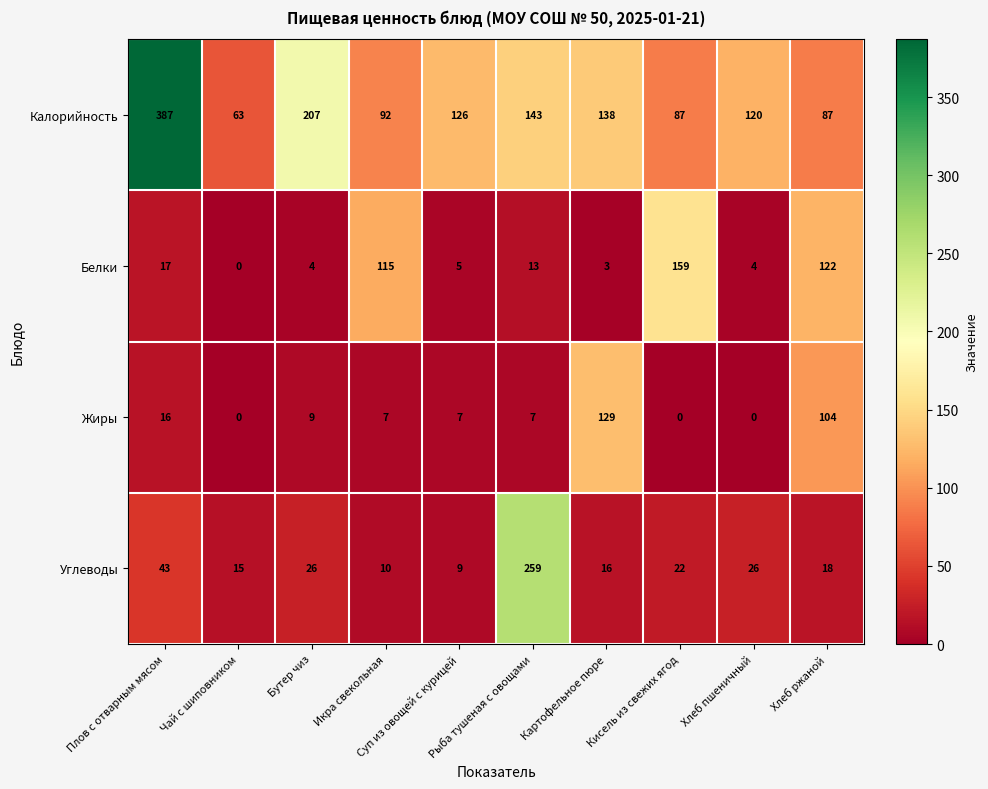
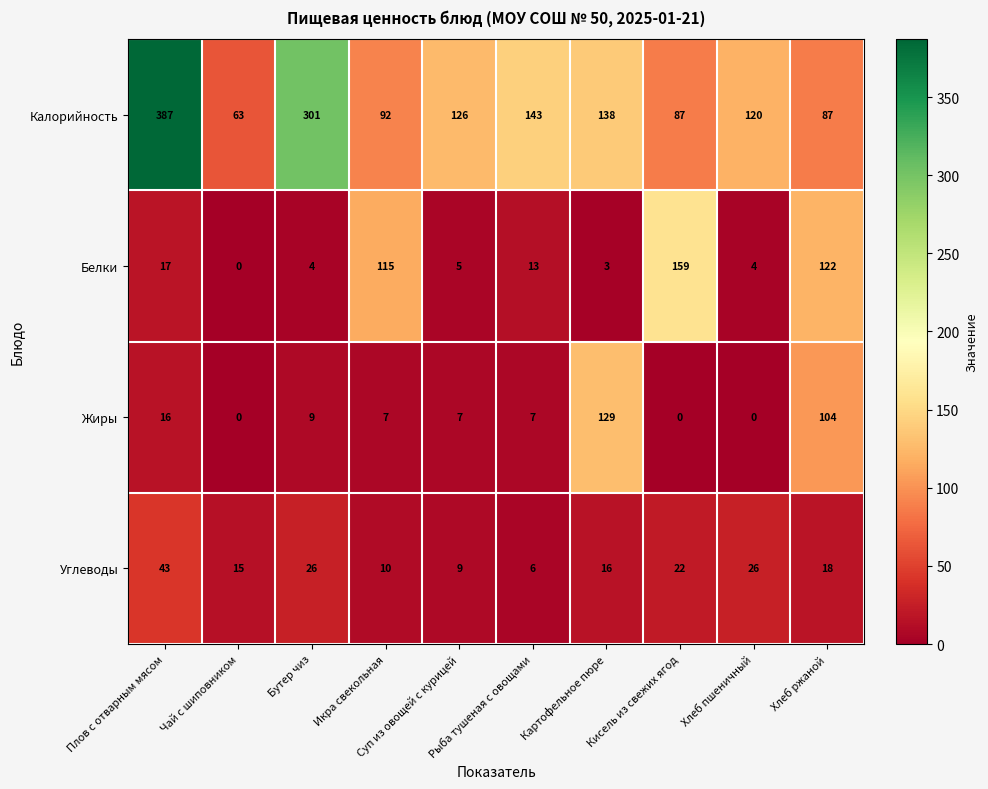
Калорийность, Бутер чиз: 207 -> 301
Углеводы, Рыба тушеная с овощами: 259 -> 6
